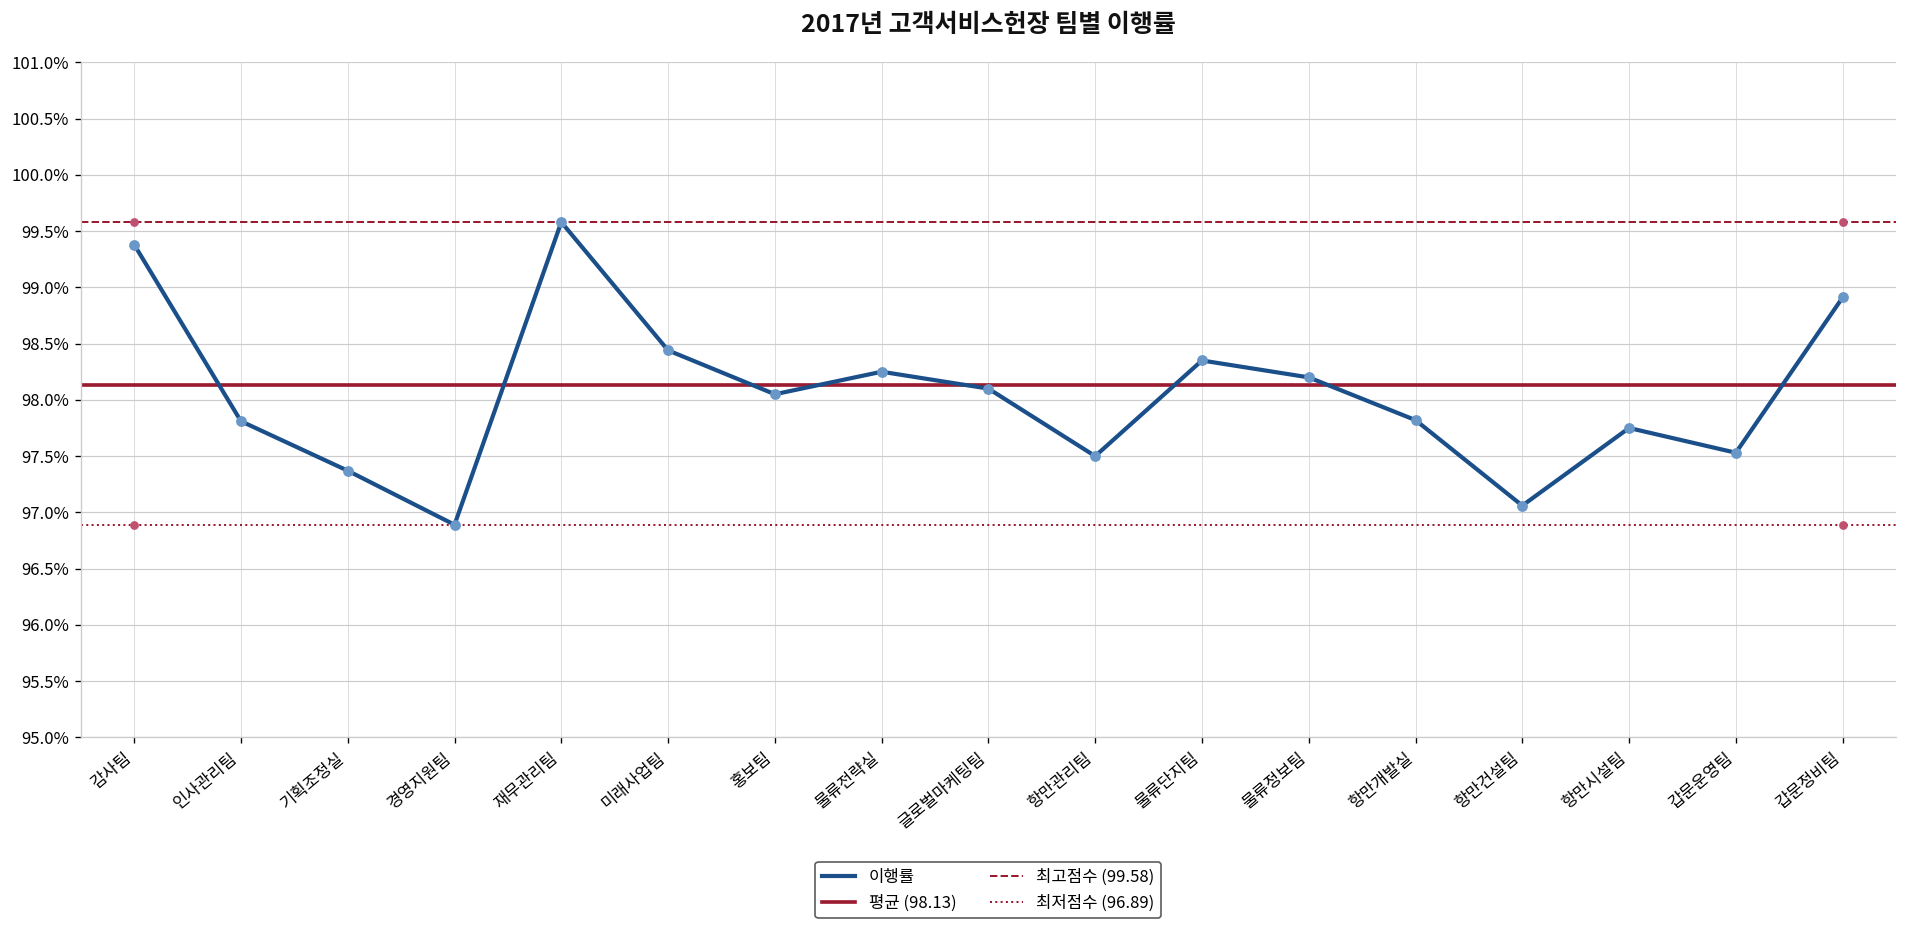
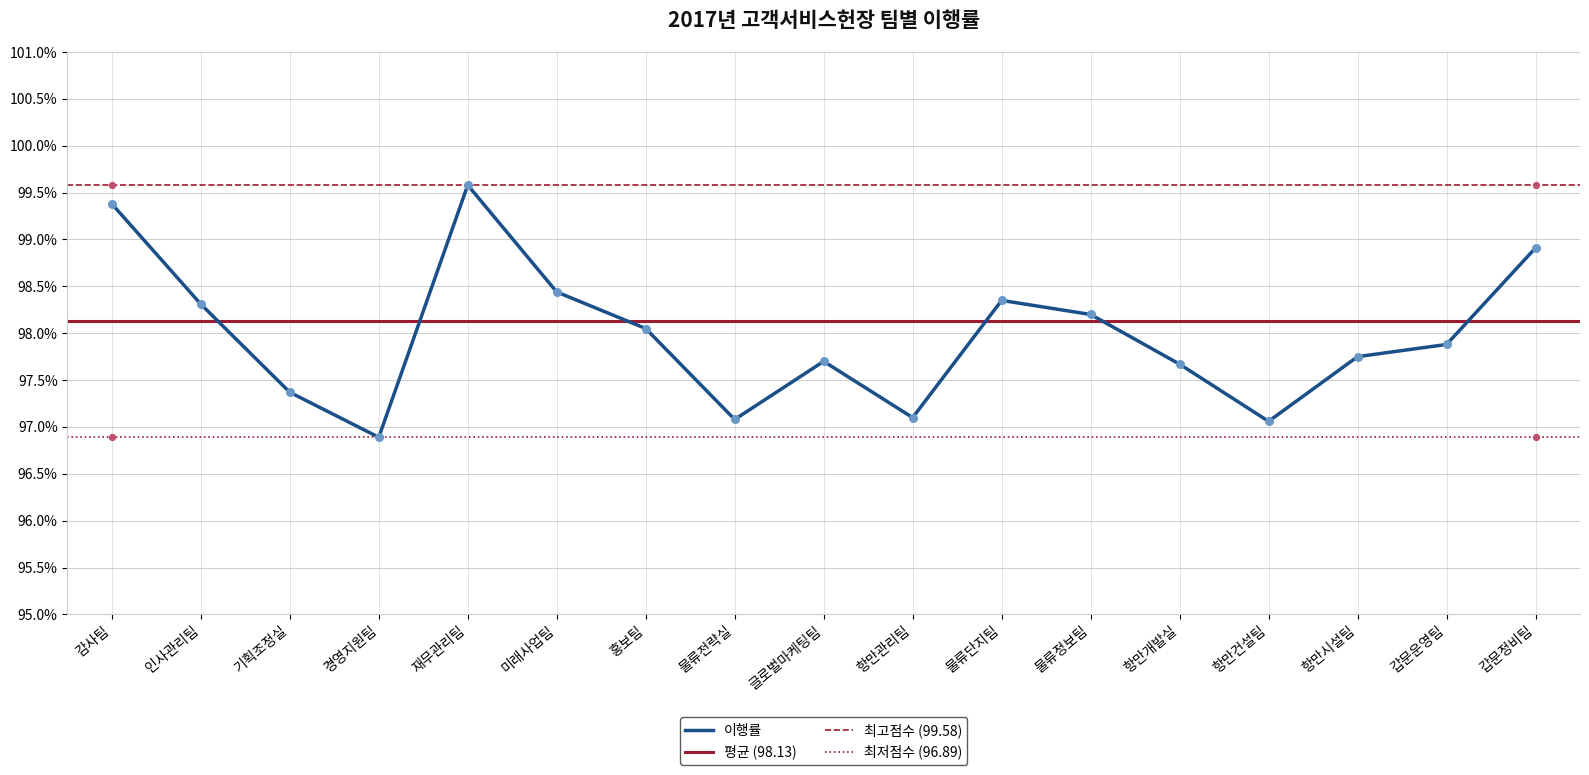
이행률, 인사관리팀: 97.8% -> 98.3%
이행률, 물류전략실: 98.3% -> 97.1%
이행률, 글로벌마케팅팀: 98.1% -> 97.7%
이행률, 항만관리팀: 97.5% -> 97.1%
이행률, 항만개발실: 97.8% -> 97.7%
이행률, 갑문운영팀: 97.5% -> 97.9%
